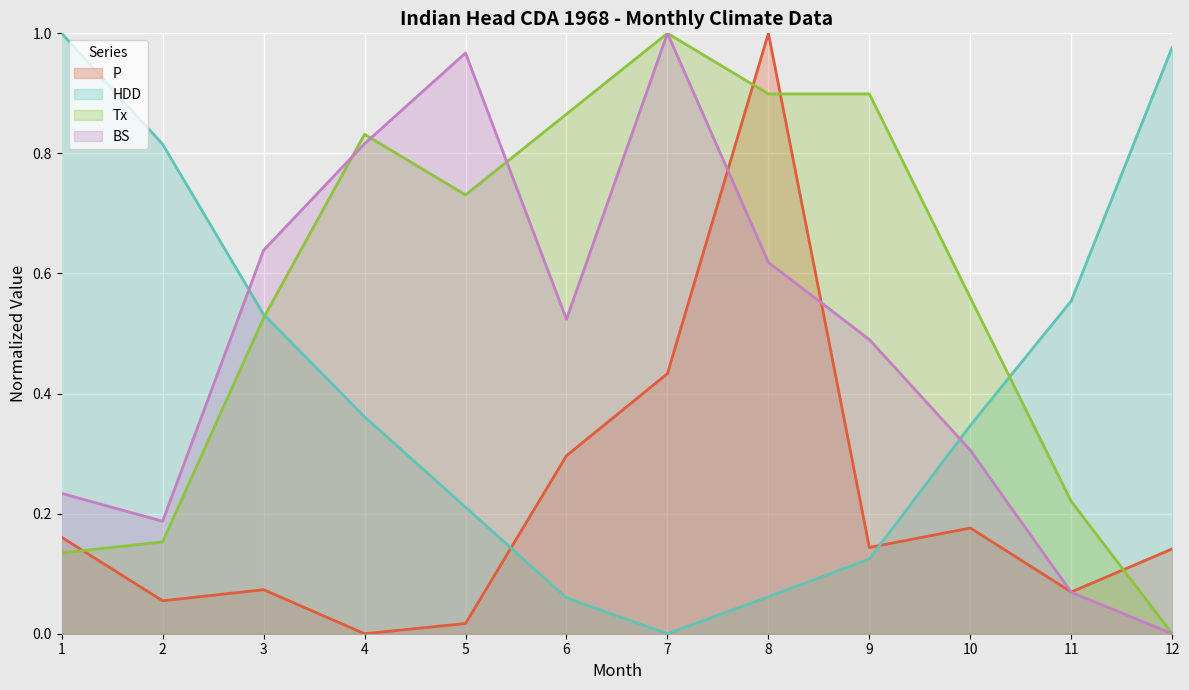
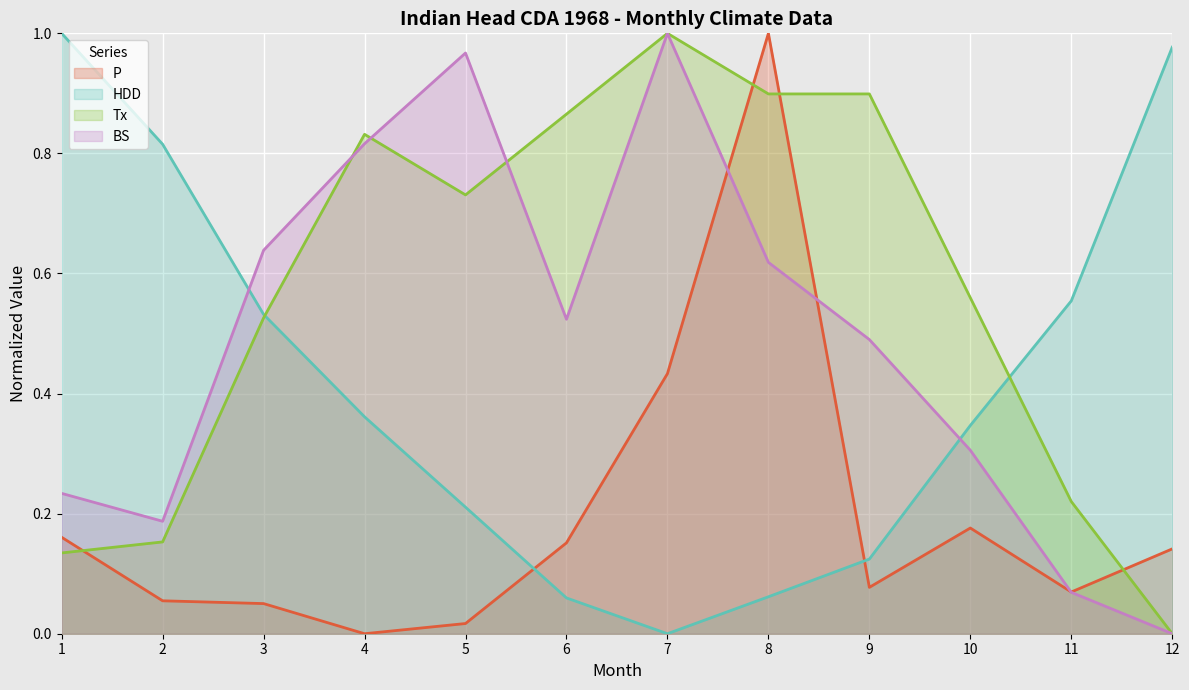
P, 3: 0.07 -> 0.05
P, 6: 0.30 -> 0.15
P, 9: 0.14 -> 0.08
